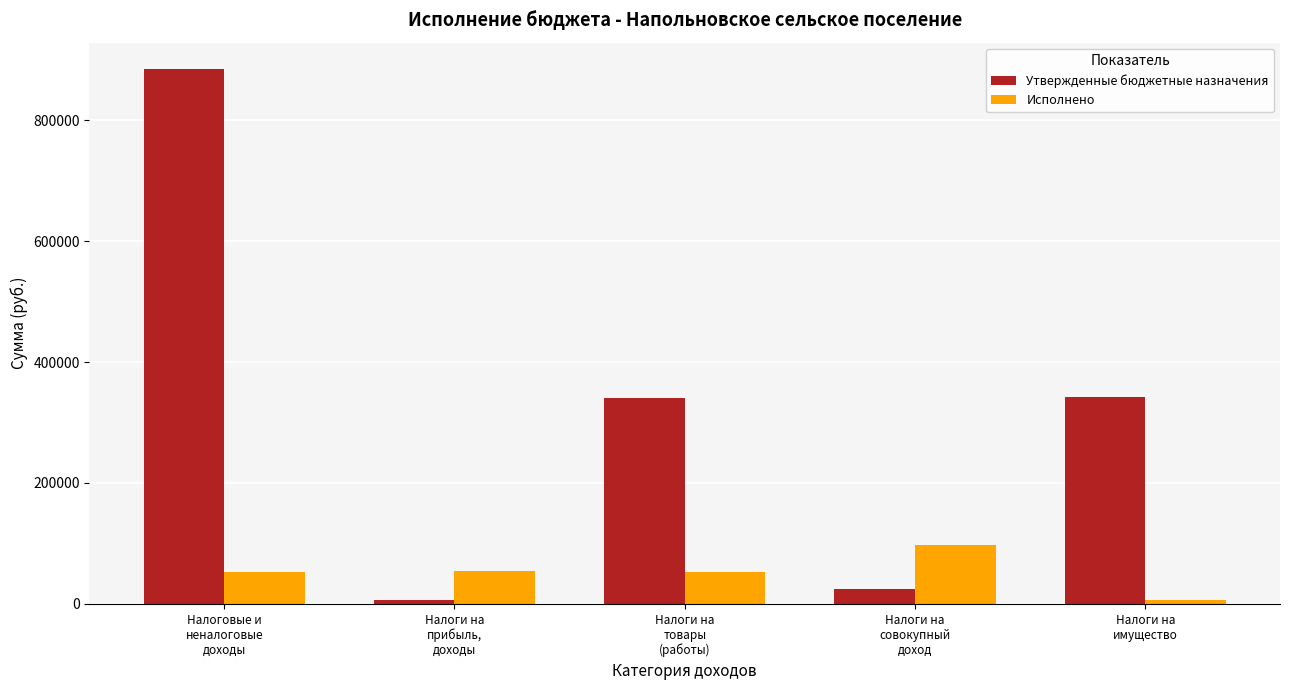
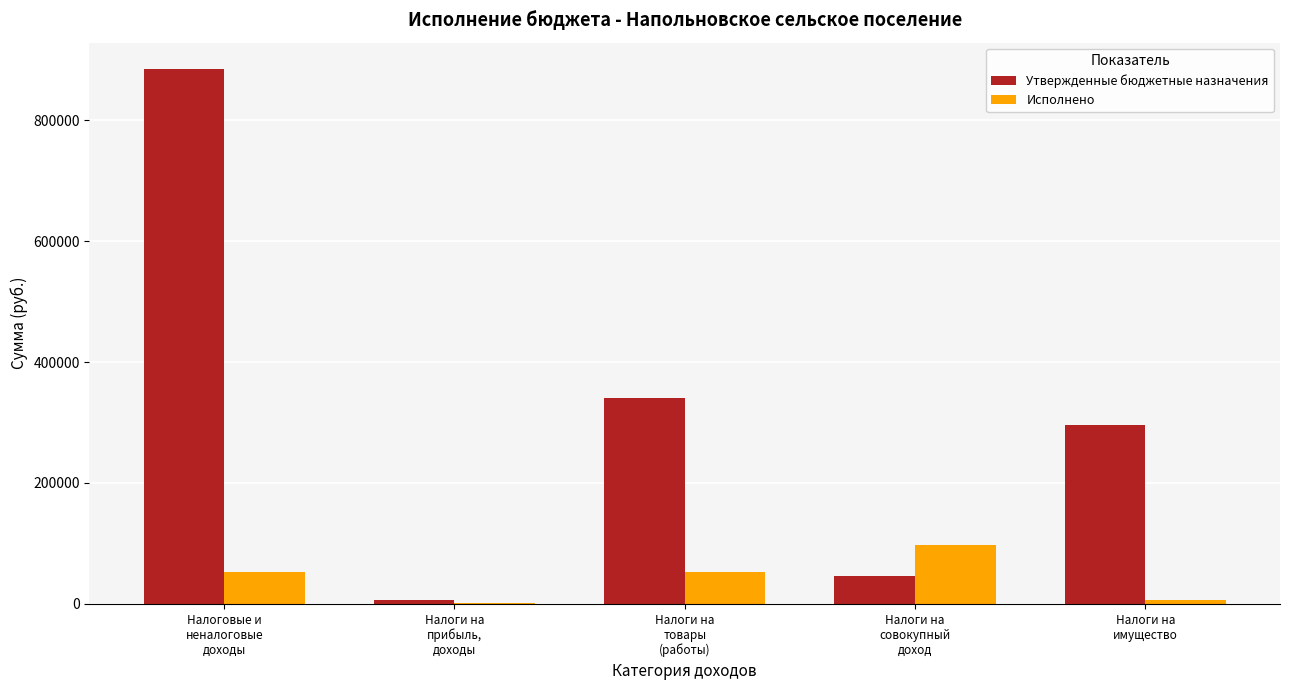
Исполнено, Налоги на прибыль, доходы: 50000 -> 0
Утвержденные бюджетные назначения, Налоги на совокупный доход: 30000 -> 50000
Утвержденные бюджетные назначения, Налоги на имущество: 340000 -> 300000
